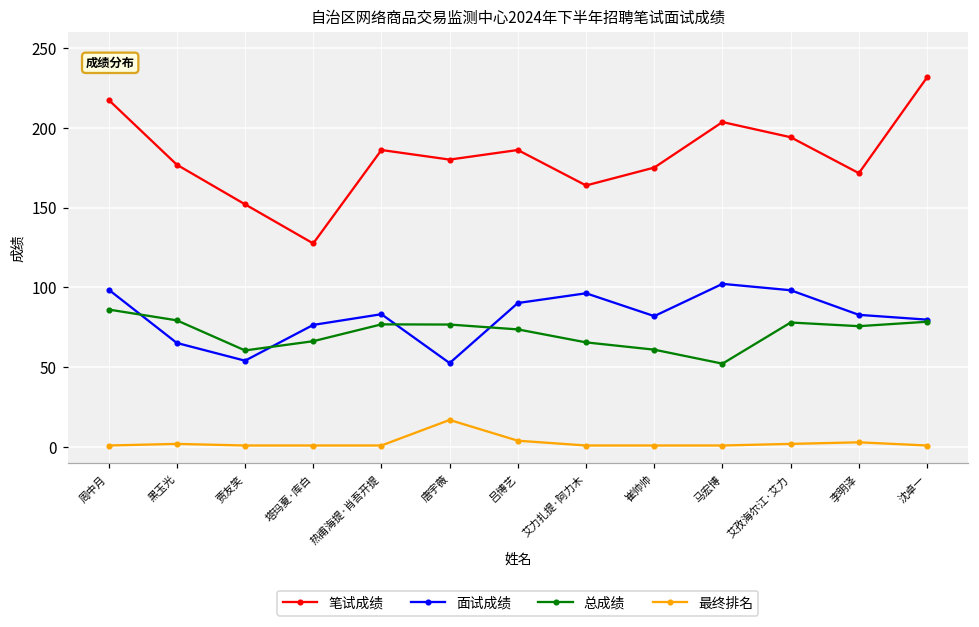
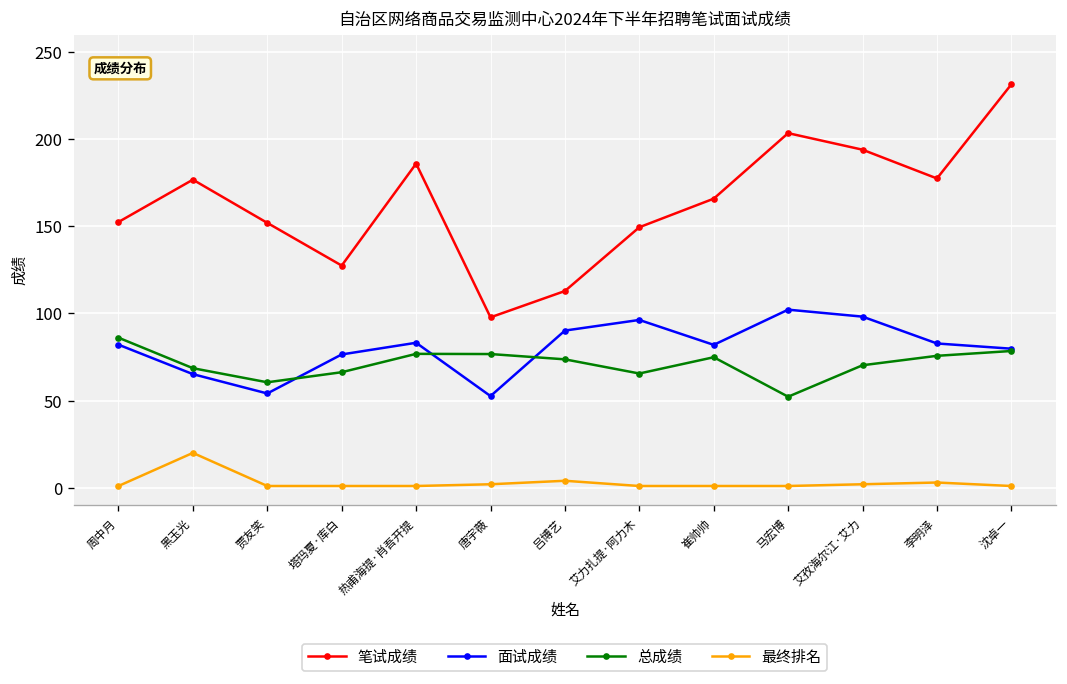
笔试成绩, 周中月: 217 -> 153
面试成绩, 周中月: 99 -> 82
总成绩, 黑玉光: 79 -> 69
最终排名, 黑玉光: 2 -> 20
笔试成绩, 唐宇薇: 180 -> 98
最终排名, 唐宇薇: 17 -> 2
笔试成绩, 吕博艺: 186 -> 113
笔试成绩, 艾力扎提·阿力木: 164 -> 150
笔试成绩, 崔帅帅: 175 -> 166
总成绩, 崔帅帅: 61 -> 75
总成绩, 艾孜海尔江·艾力: 78 -> 70
笔试成绩, 李明泽: 172 -> 178
